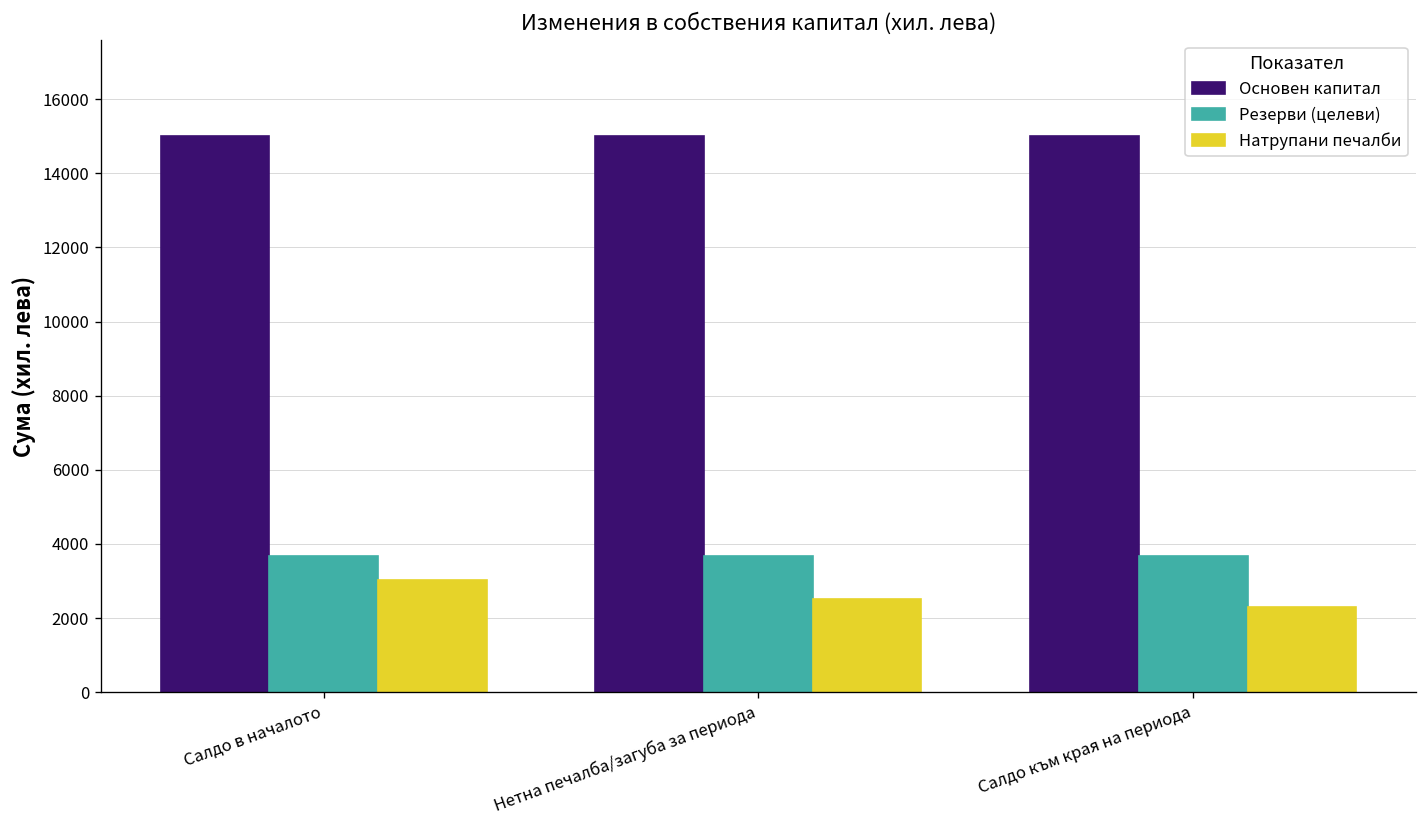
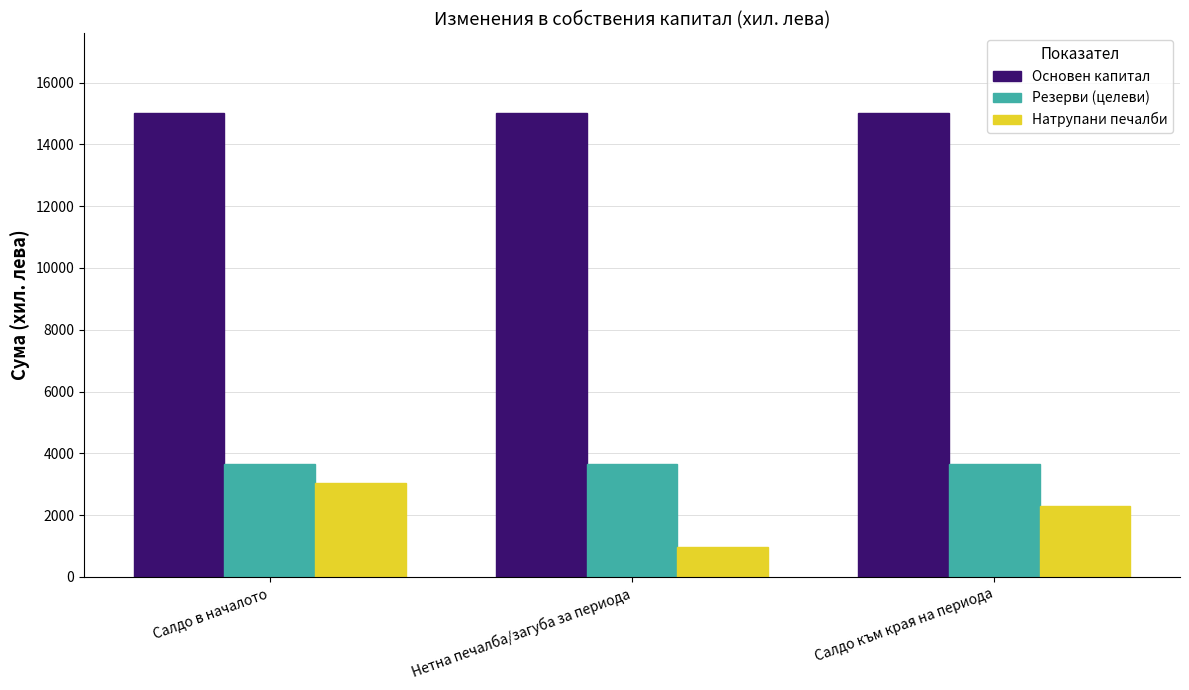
Натрупани печалби, Нетна печалба/загуба за периода: 2500 -> 1000
